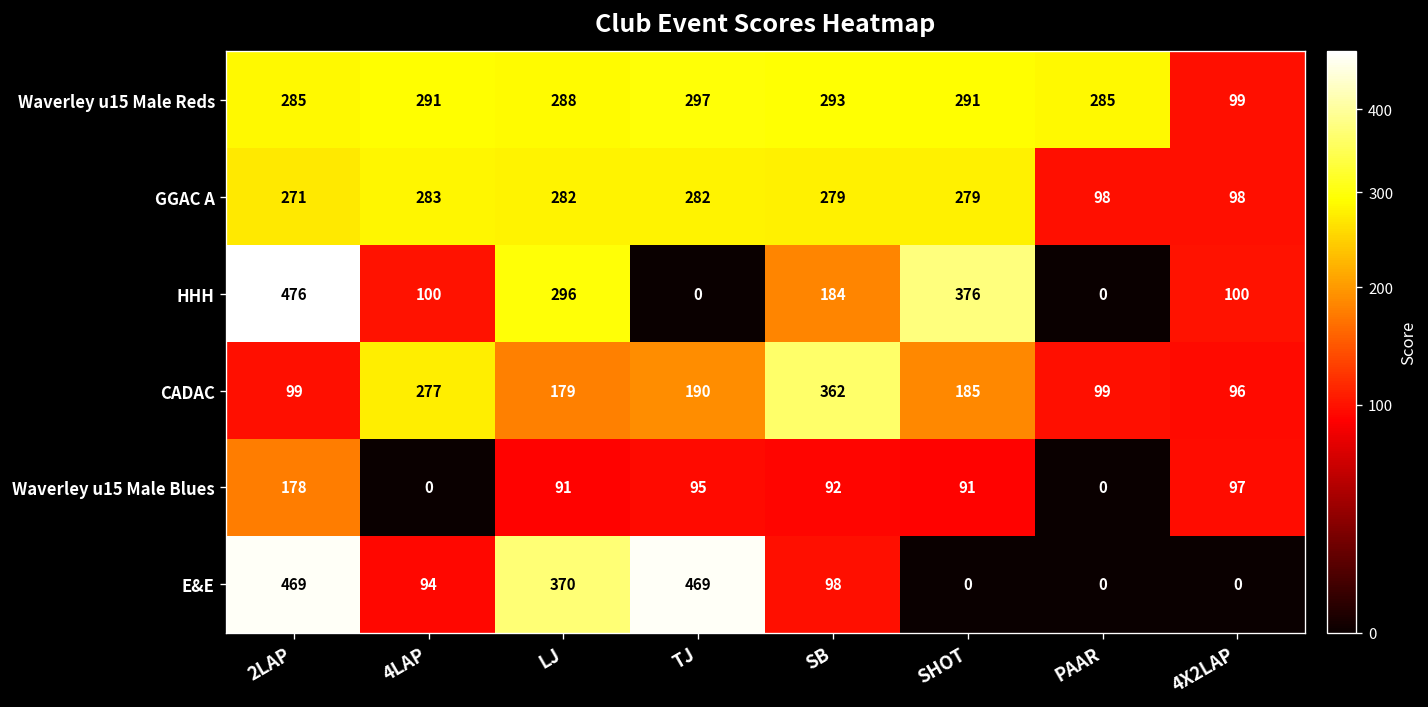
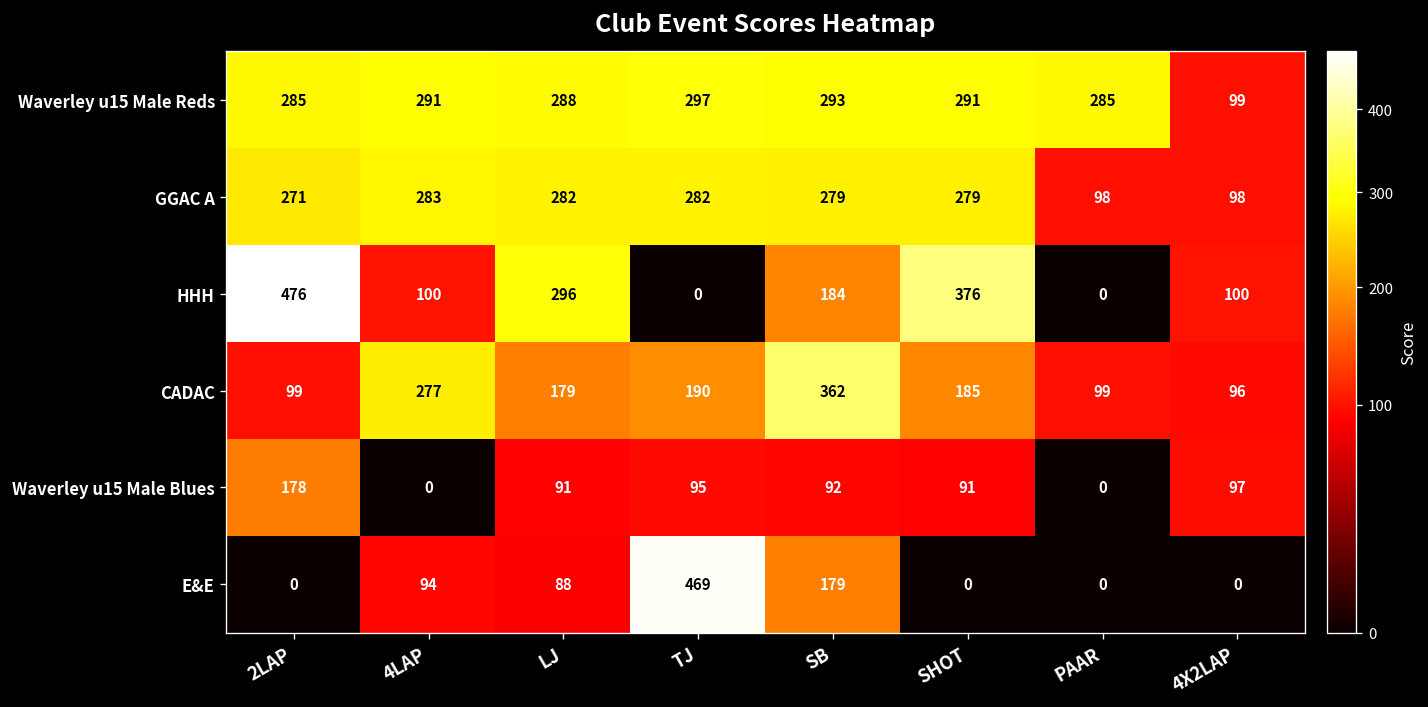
E&E, 2LAP: 469 -> 0
E&E, LJ: 370 -> 88
E&E, SB: 98 -> 179
